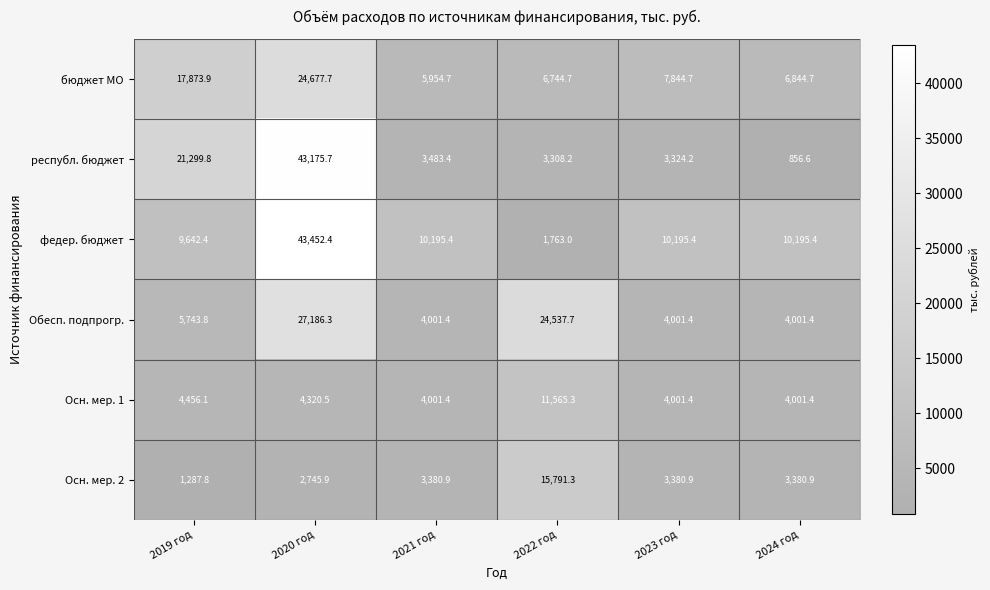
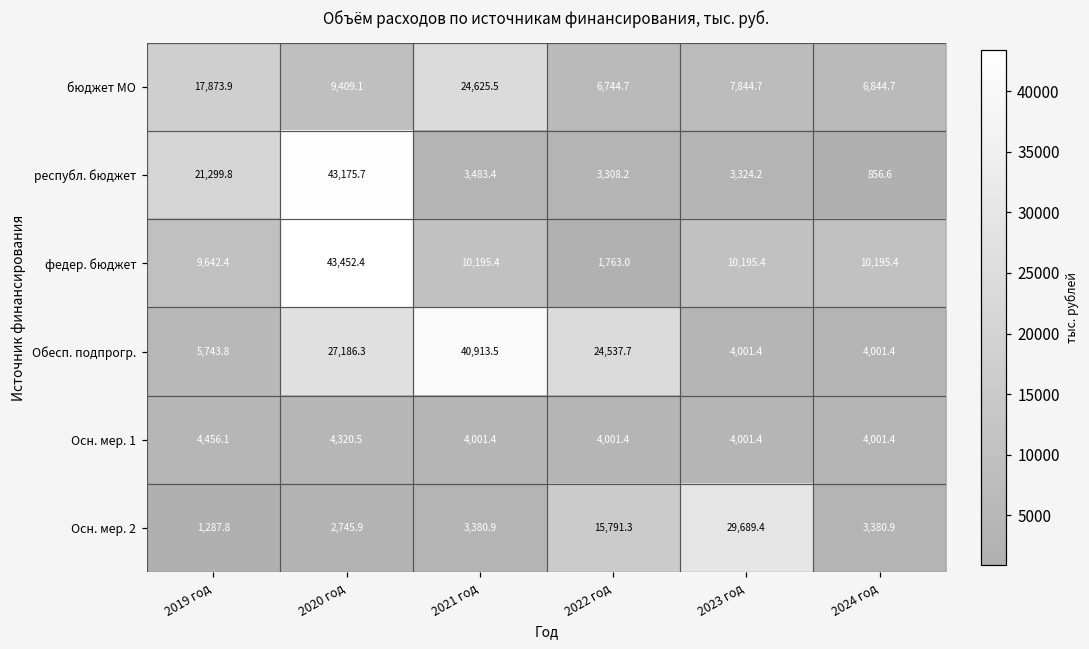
бюджет МО, 2020 год: 24,677.7 -> 9,409.1
бюджет МО, 2021 год: 5,954.7 -> 24,625.5
Обесп. подпрогр., 2021 год: 4,001.4 -> 40,913.5
Осн. мер. 1, 2022 год: 11,565.3 -> 4,001.4
Осн. мер. 2, 2023 год: 3,380.9 -> 29,689.4
